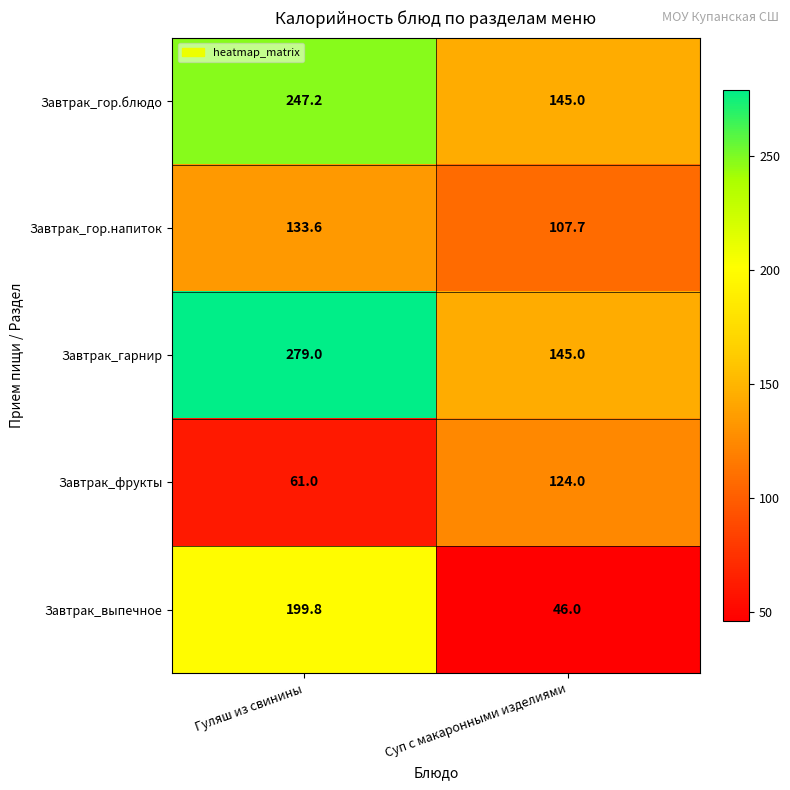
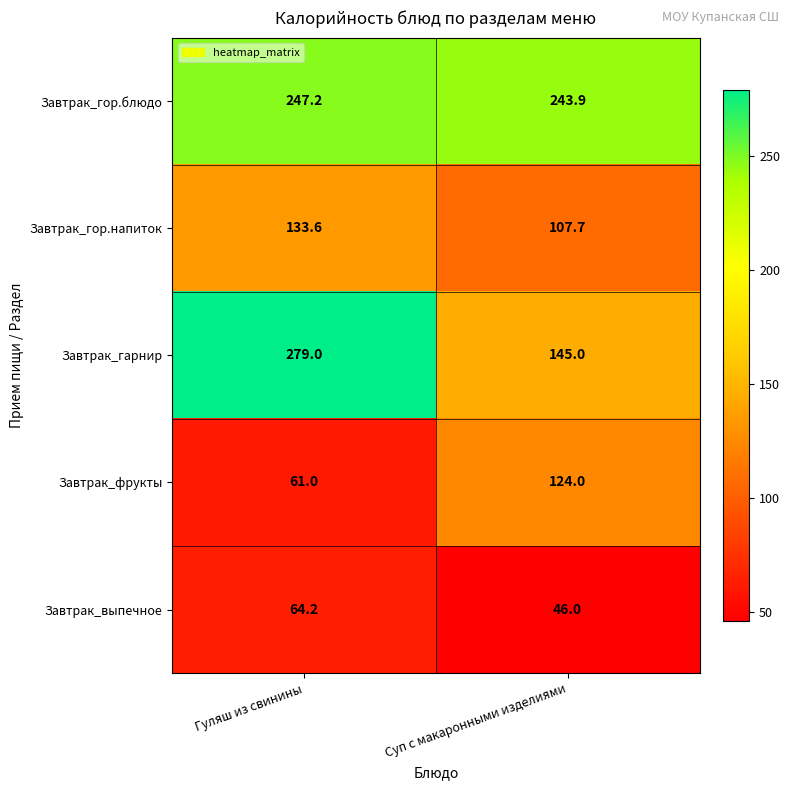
Завтрак_гор.блюдо, Суп с макаронными изделиями: 145.0 -> 243.9
Завтрак_выпечное, Гуляш из свинины: 199.8 -> 64.2
